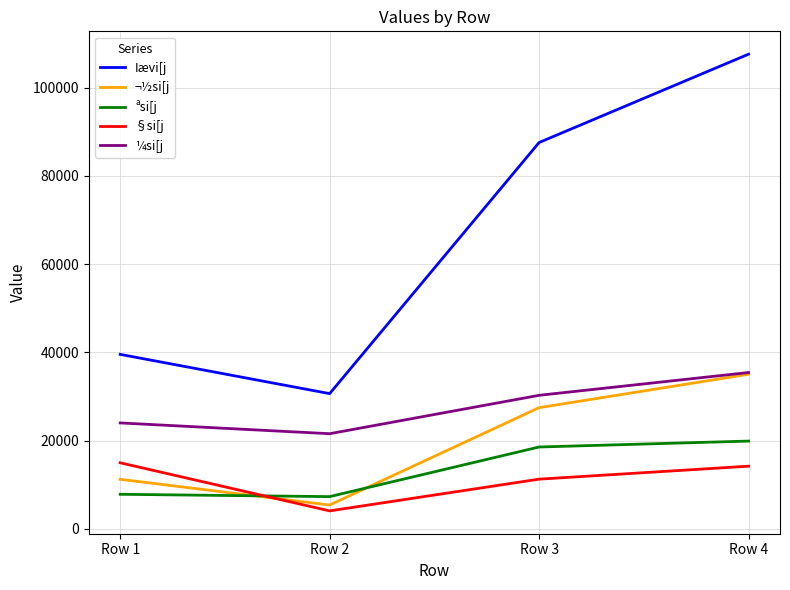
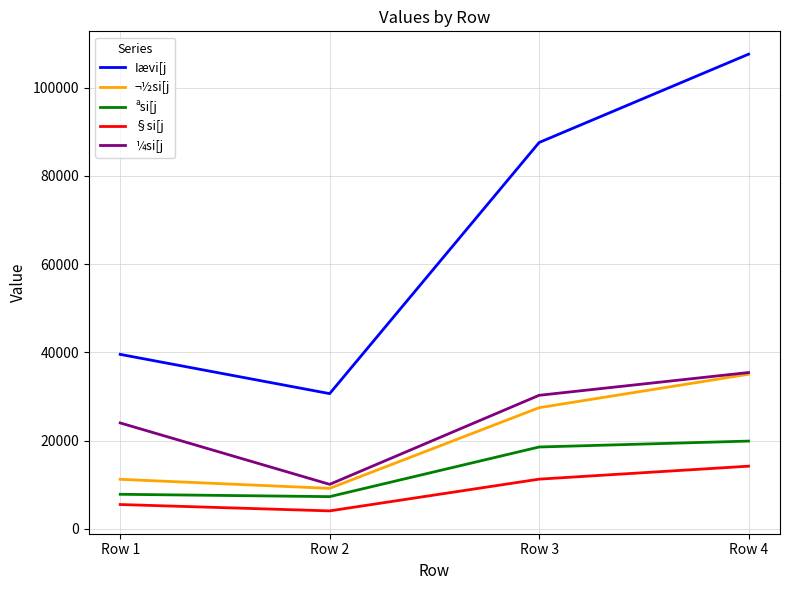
§si[j, Row 1: 15000 -> 6000
¬½si[j, Row 2: 5000 -> 9000
¼si[j, Row 2: 22000 -> 10000
